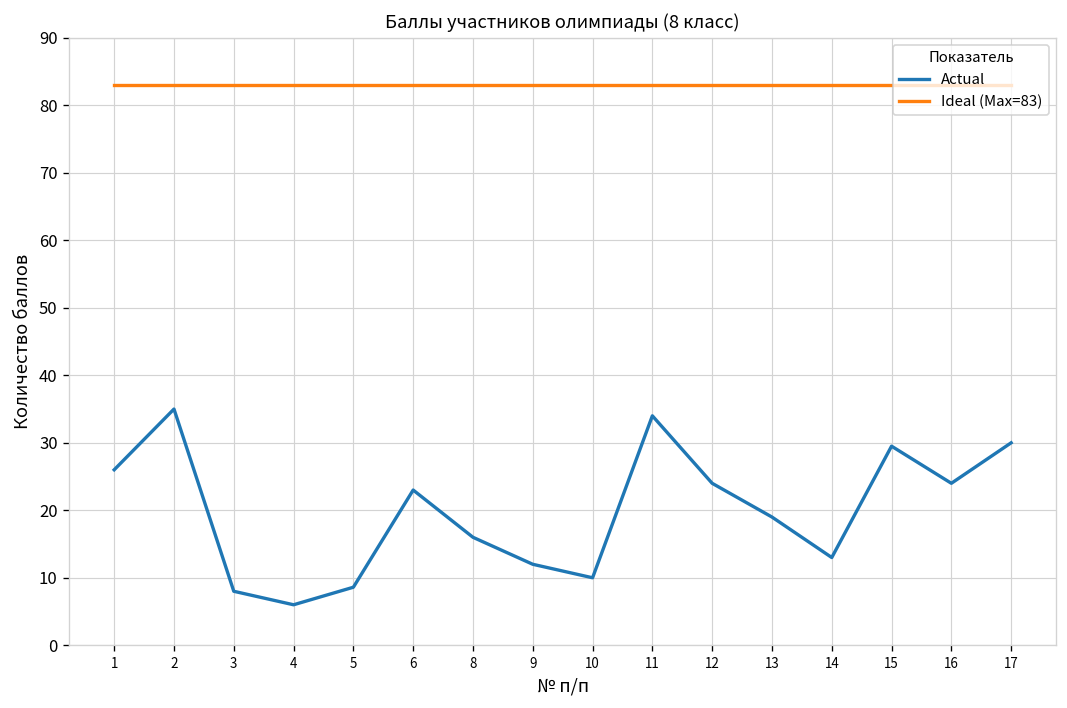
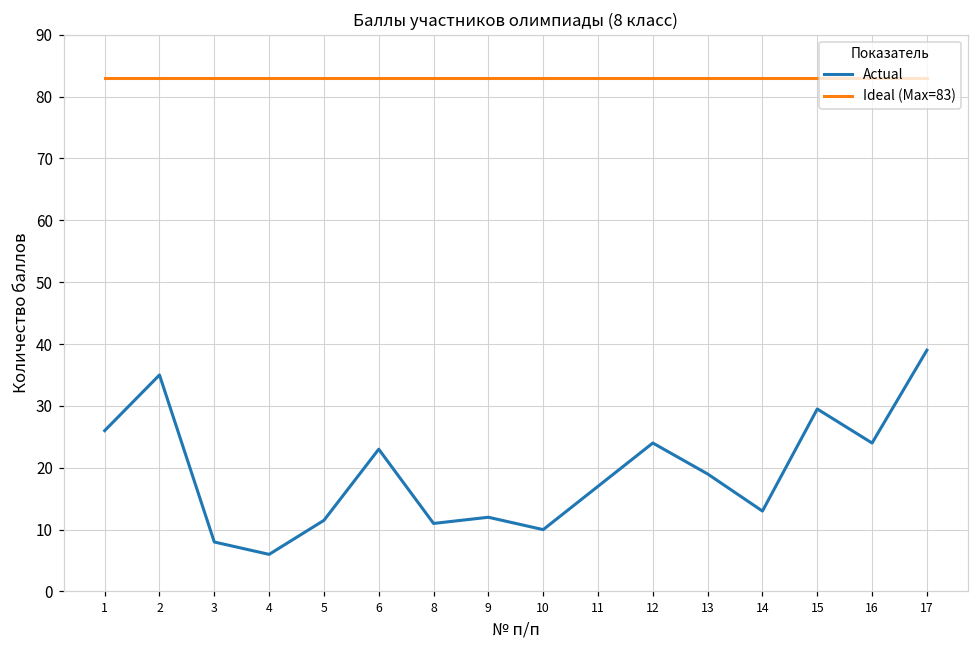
Actual, 5: 9 -> 12
Actual, 8: 16 -> 11
Actual, 11: 34 -> 17
Actual, 17: 30 -> 39
